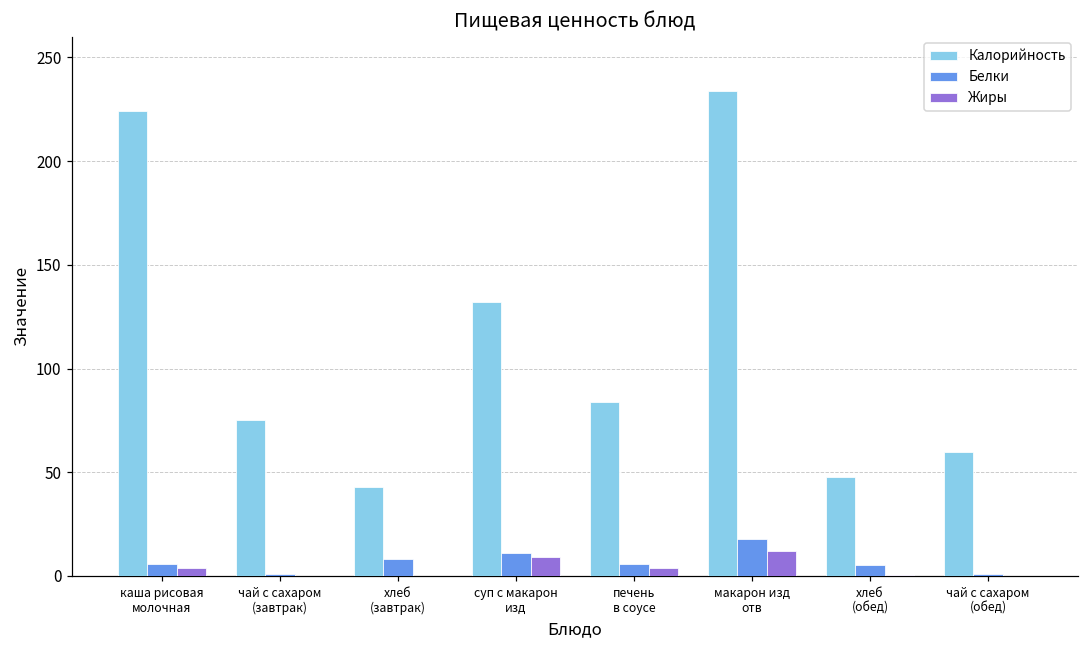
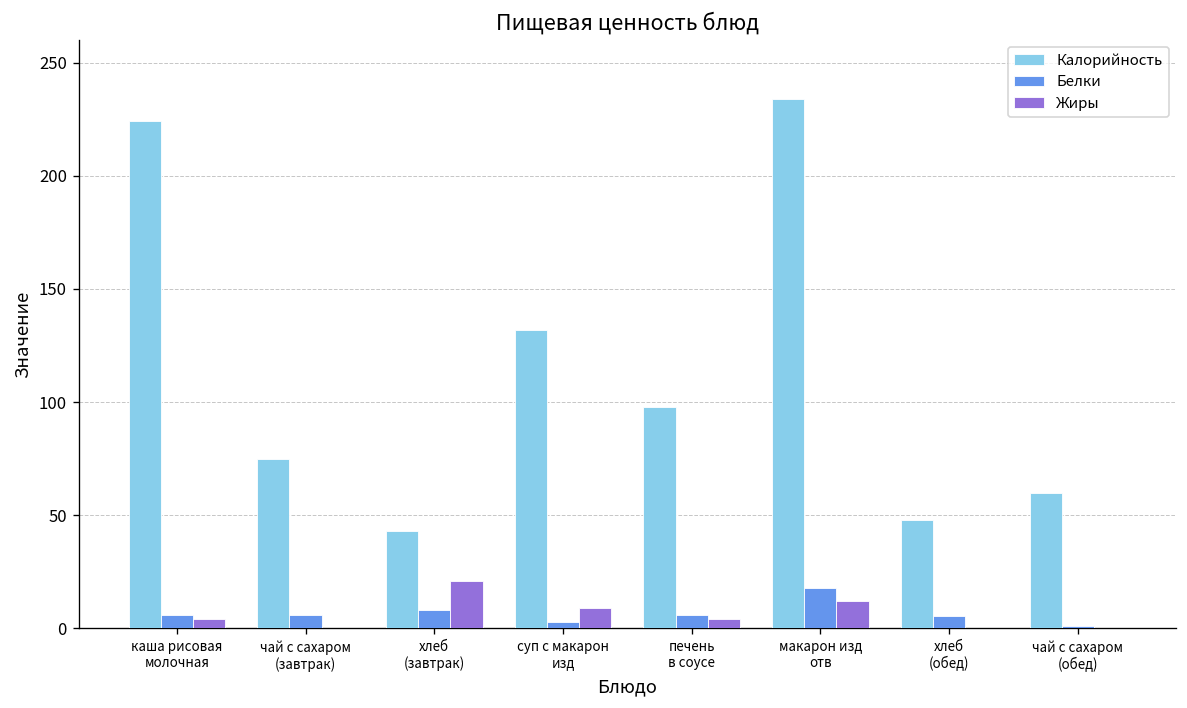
Белки, чай с сахаром (завтрак): 1 -> 6
Жиры, хлеб (завтрак): 0 -> 21
Белки, суп с макарон изд: 11 -> 3
Калорийность, печень в соусе: 84 -> 98
